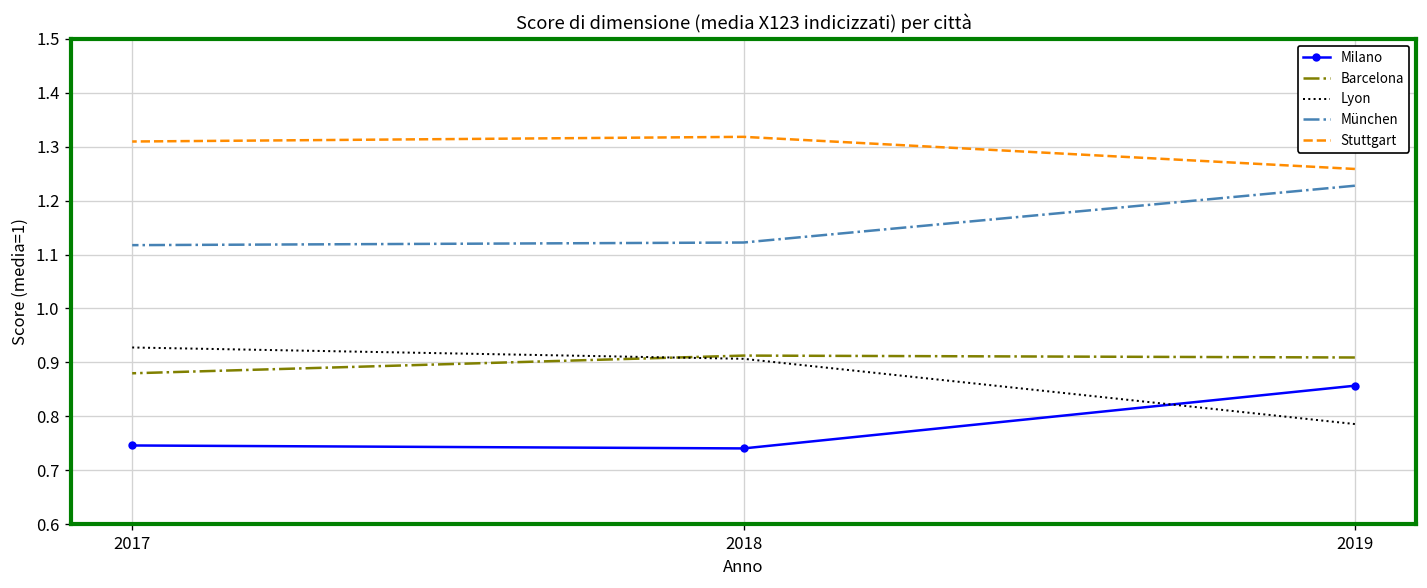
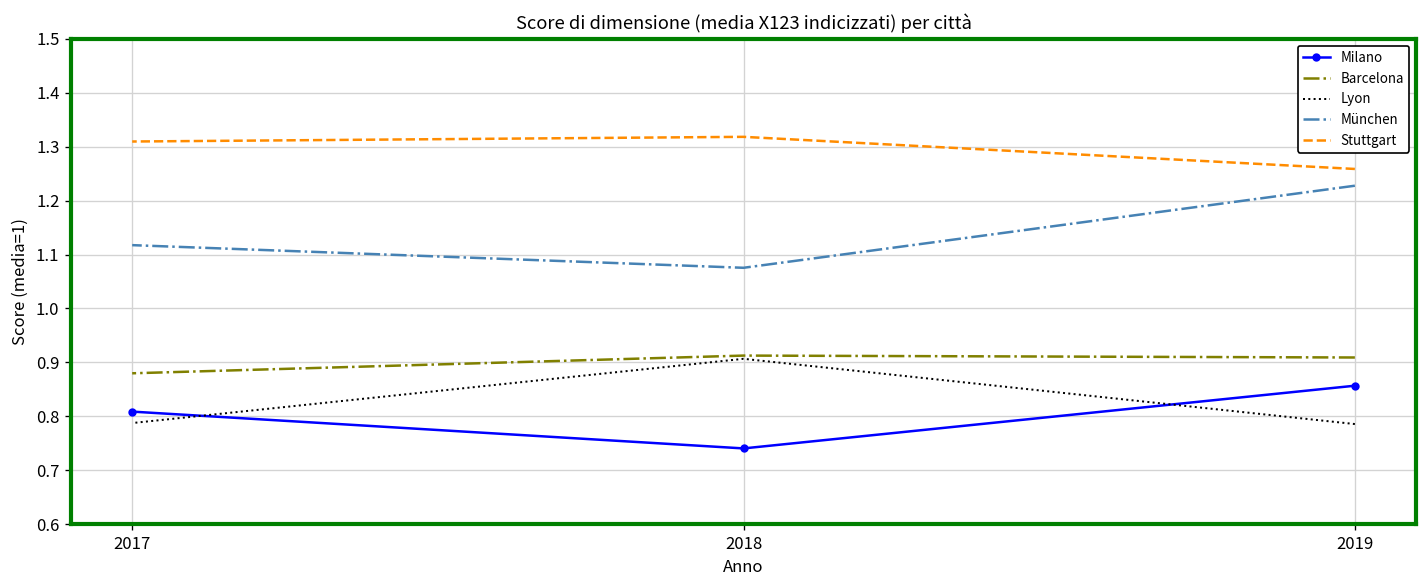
Milano, 2017: 0.75 -> 0.81
Lyon, 2017: 0.93 -> 0.79
München, 2018: 1.12 -> 1.08
